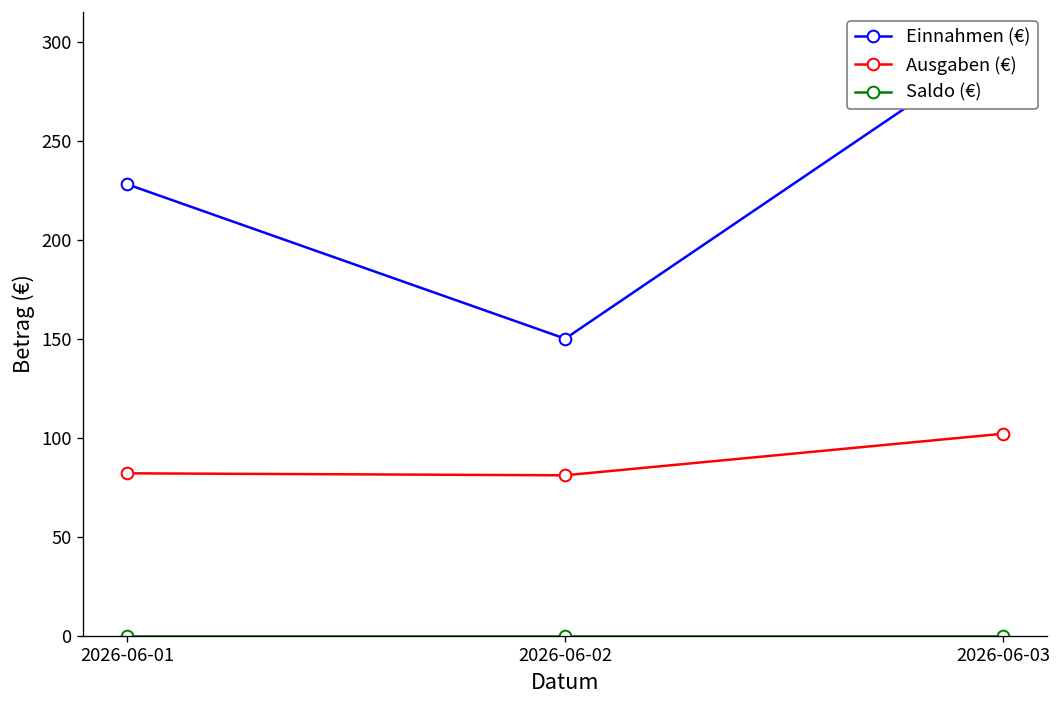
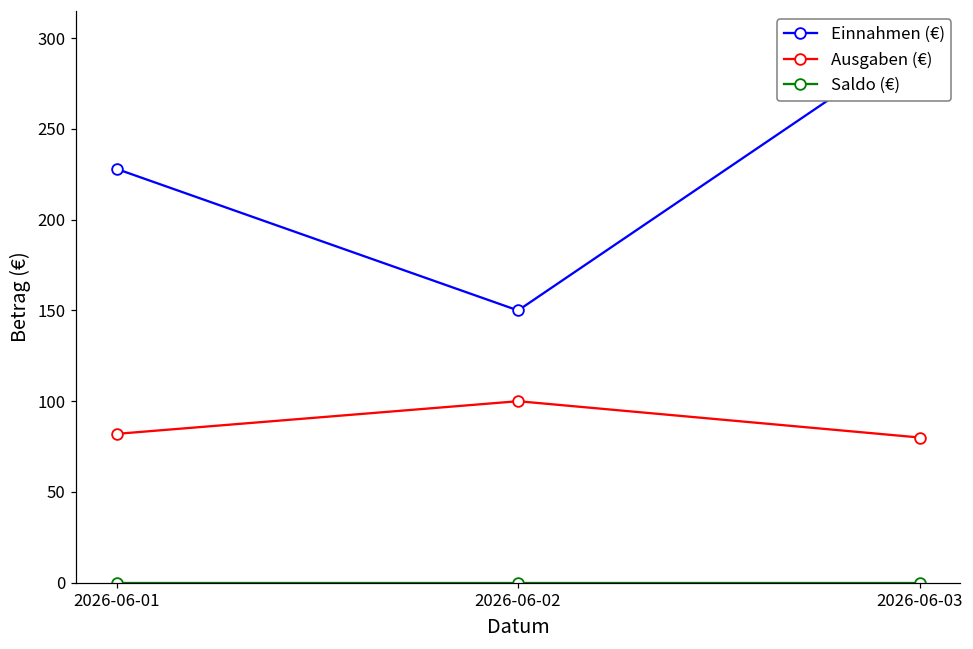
Ausgaben (€), 2026-06-02: 81 -> 100
Ausgaben (€), 2026-06-03: 102 -> 80
